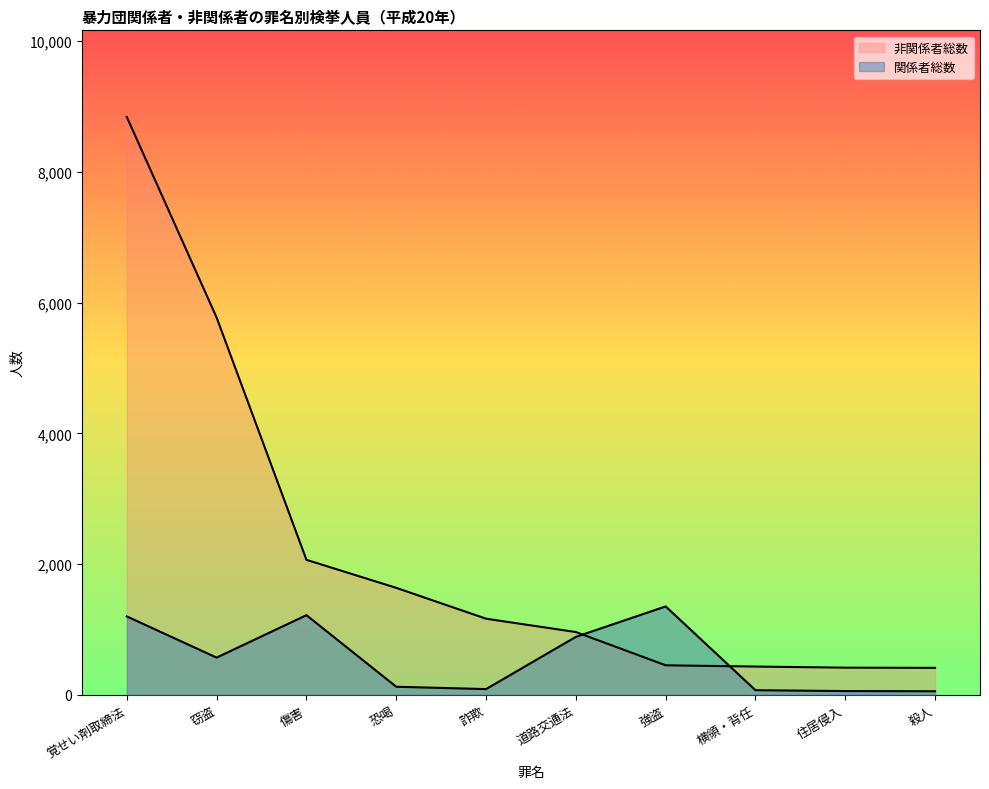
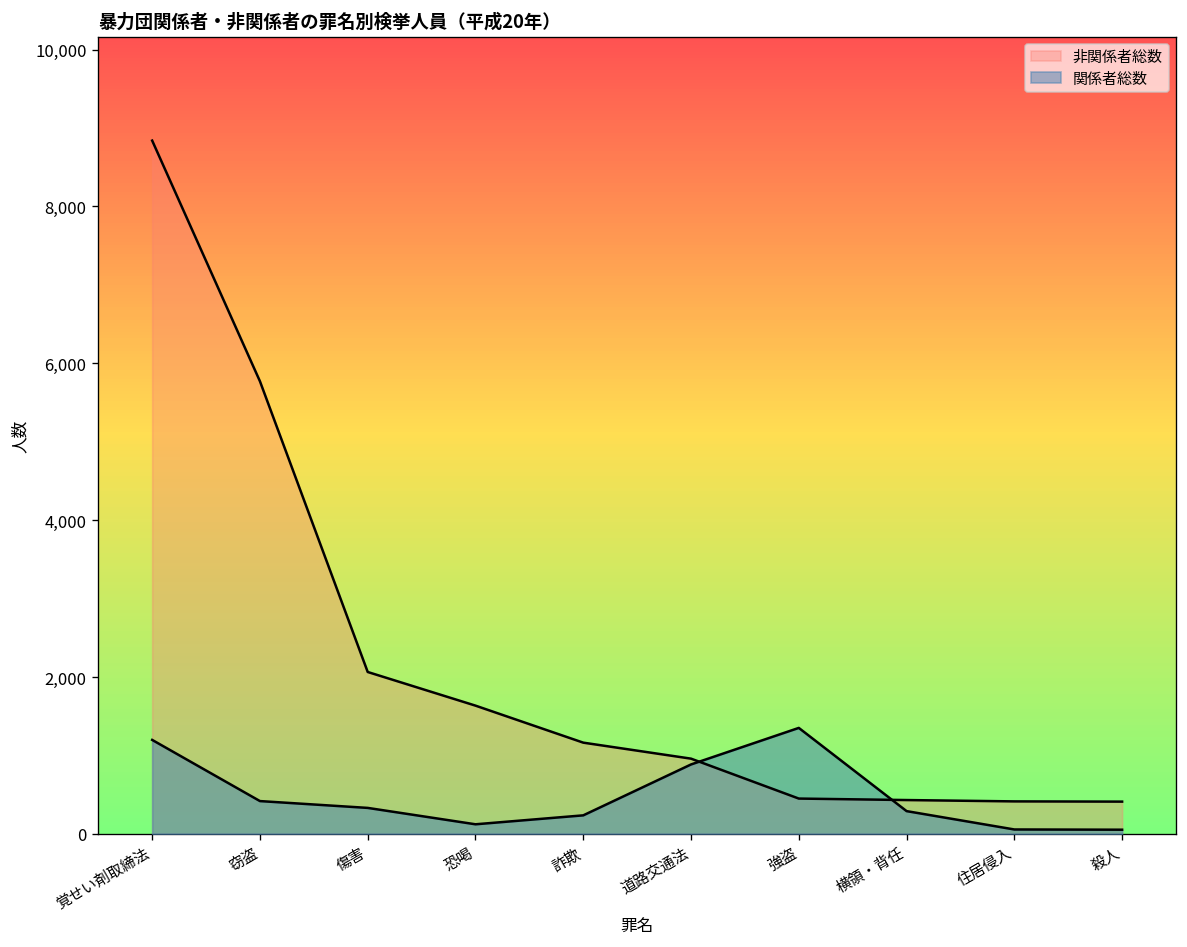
関係者総数, 窃盗: 600 -> 400
関係者総数, 傷害: 1,200 -> 300
関係者総数, 詐欺: 100 -> 200
関係者総数, 横領・背任: 100 -> 300
